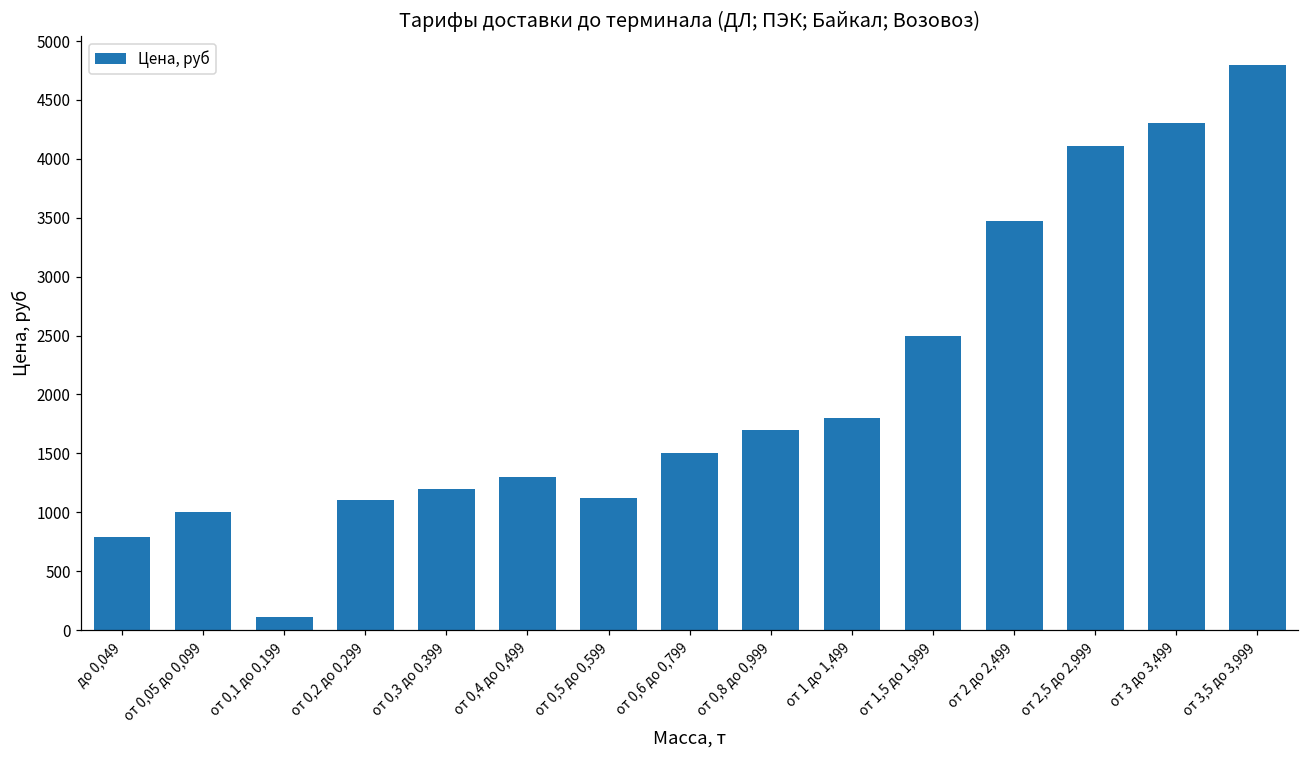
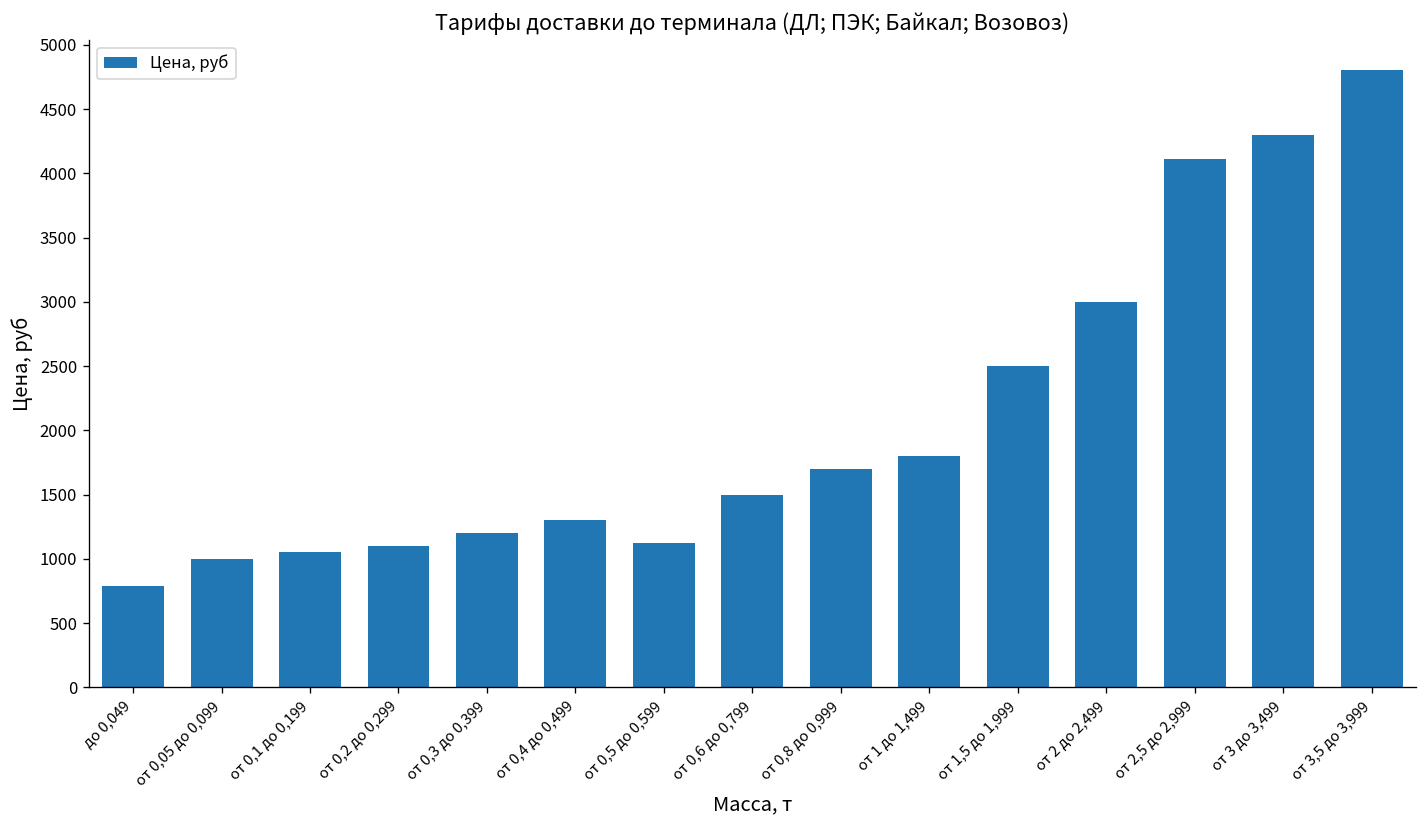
от 0,1 до 0,199: 110 -> 1050
от 2 до 2,499: 3480 -> 3000
